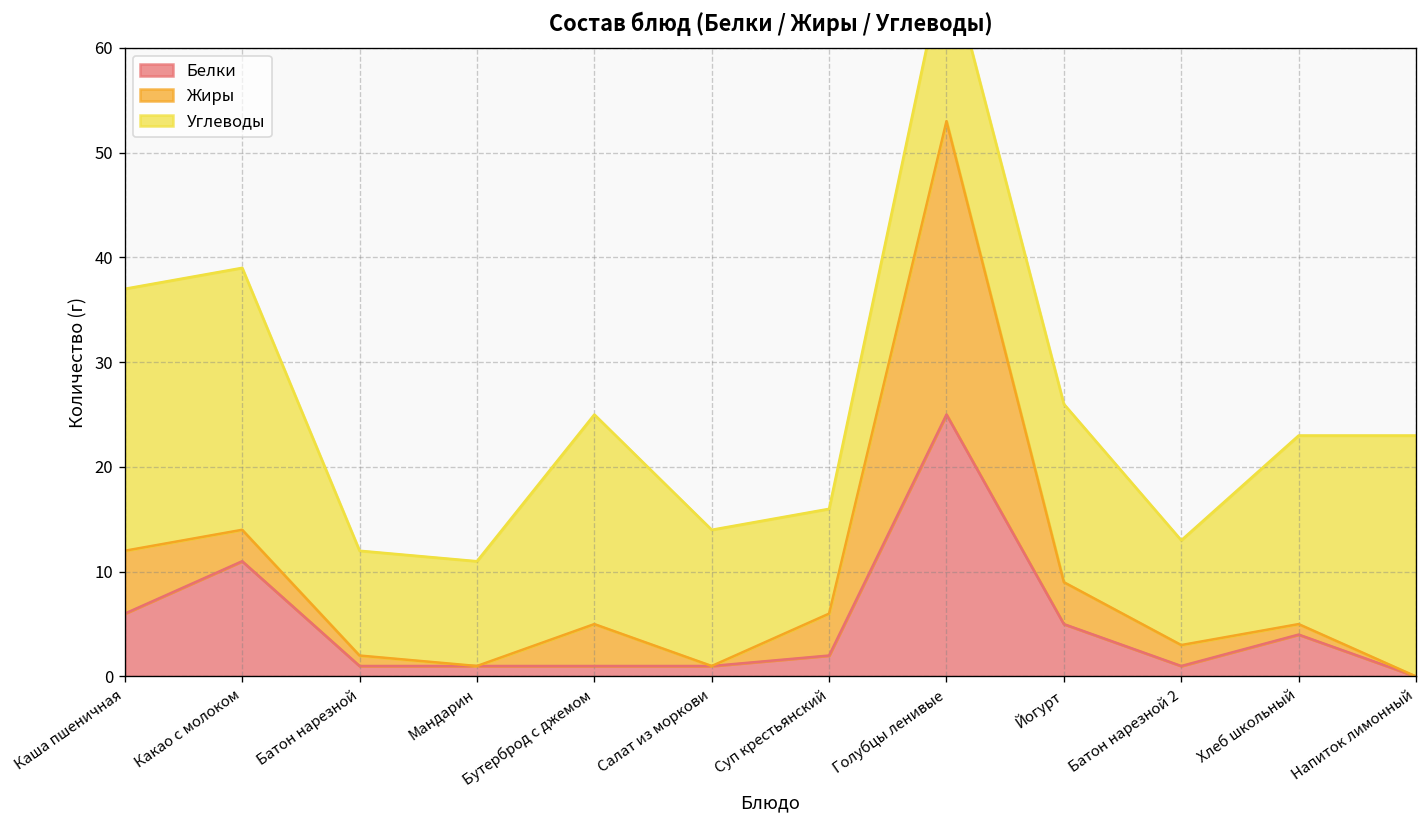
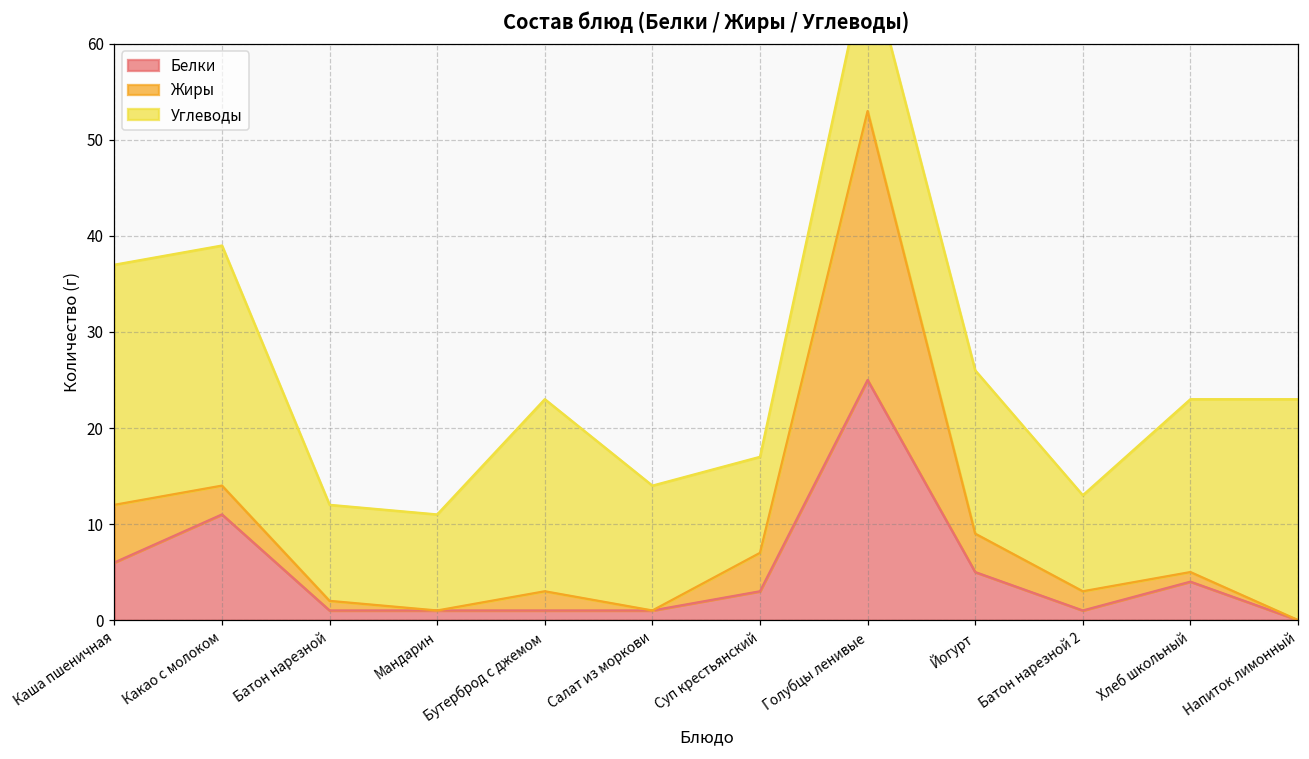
Жиры, Бутерброд с джемом: 4 -> 2
Белки, Суп крестьянский: 2 -> 3
